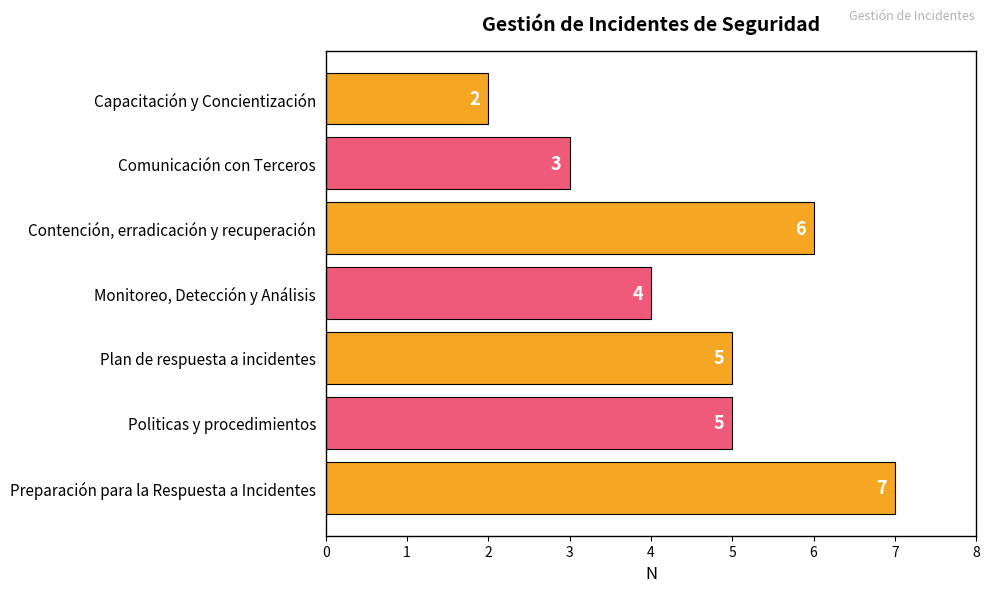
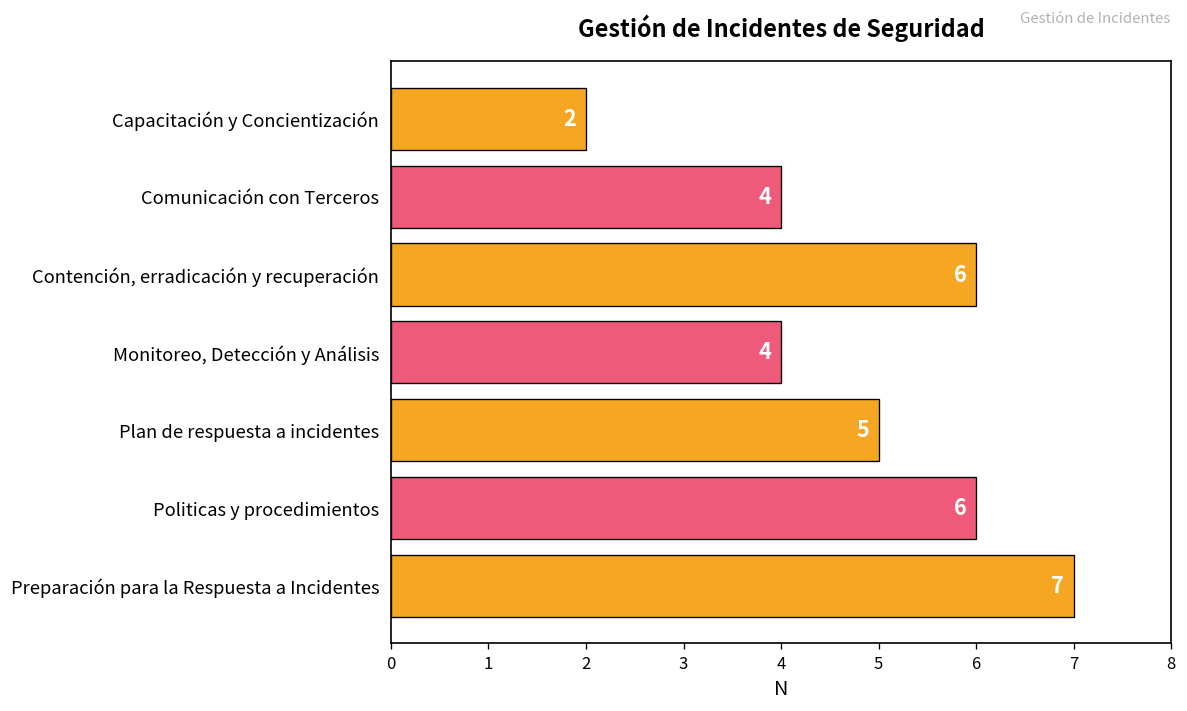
Comunicación con Terceros: 3 -> 4
Politicas y procedimientos: 5 -> 6
